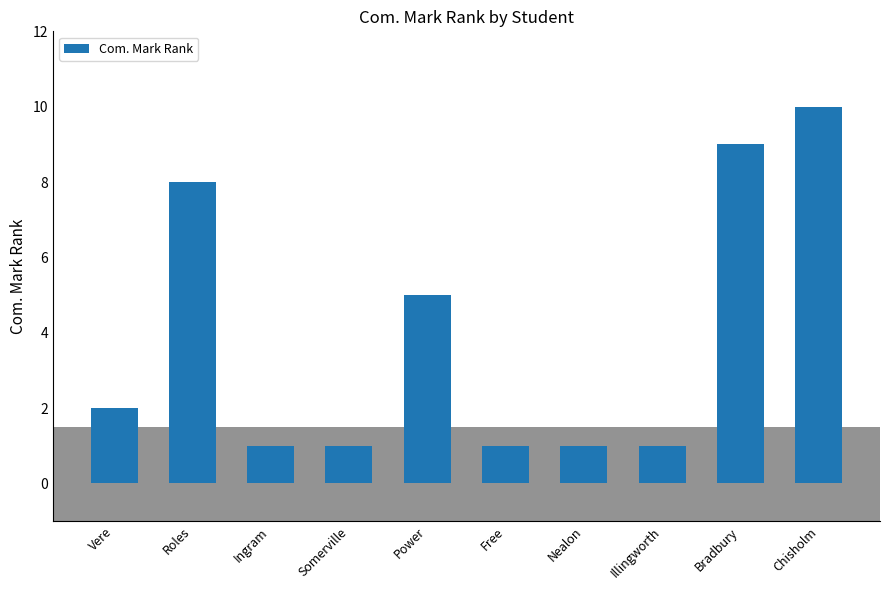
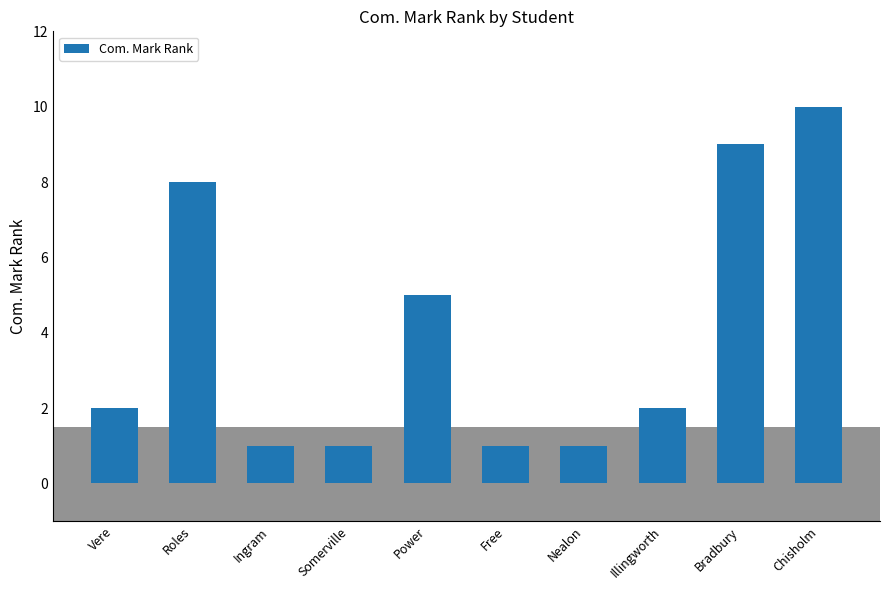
Illingworth: 1 -> 2
